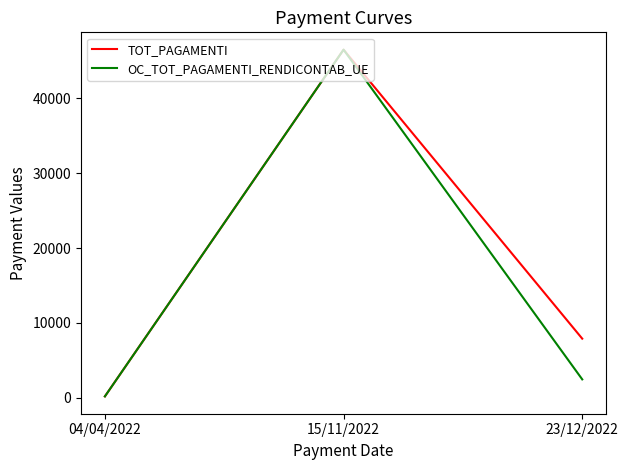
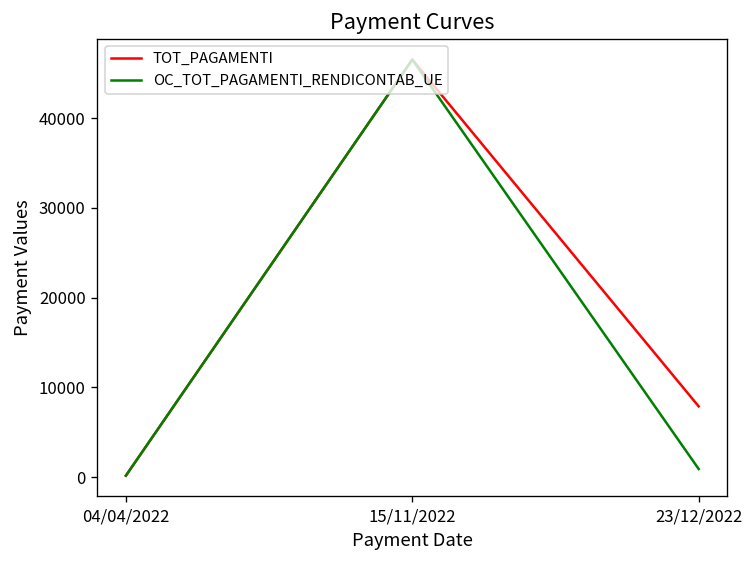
OC_TOT_PAGAMENTI_RENDICONTAB_UE, 23/12/2022: 2000 -> 1000
